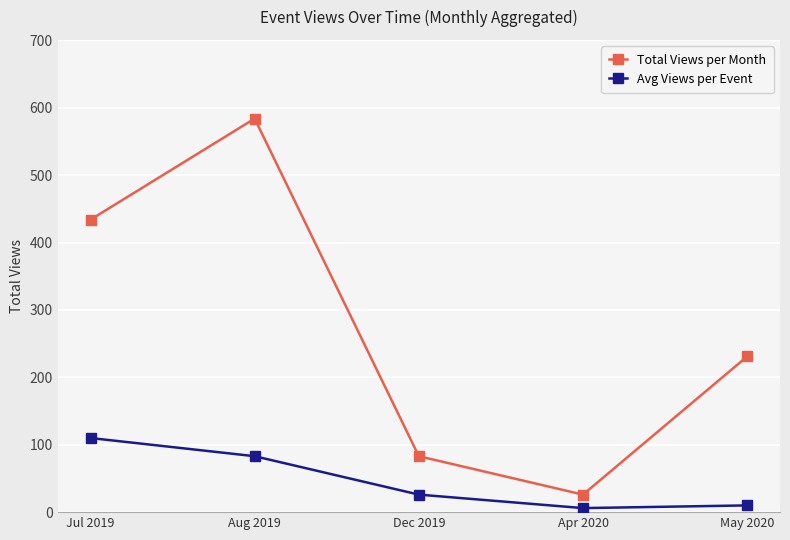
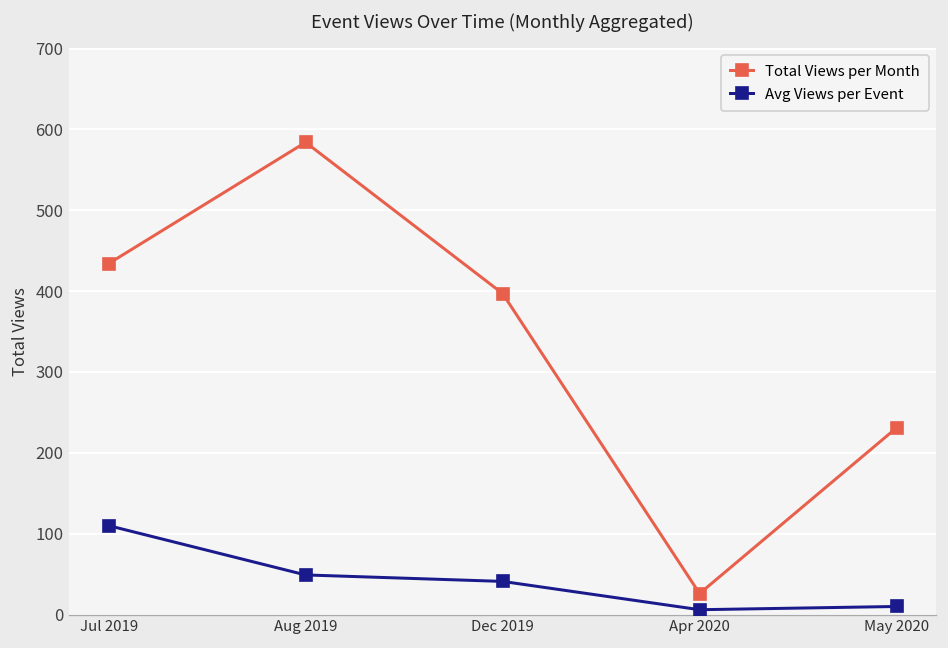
Avg Views per Event, Aug 2019: 80 -> 50
Total Views per Month, Dec 2019: 80 -> 400
Avg Views per Event, Dec 2019: 30 -> 40
